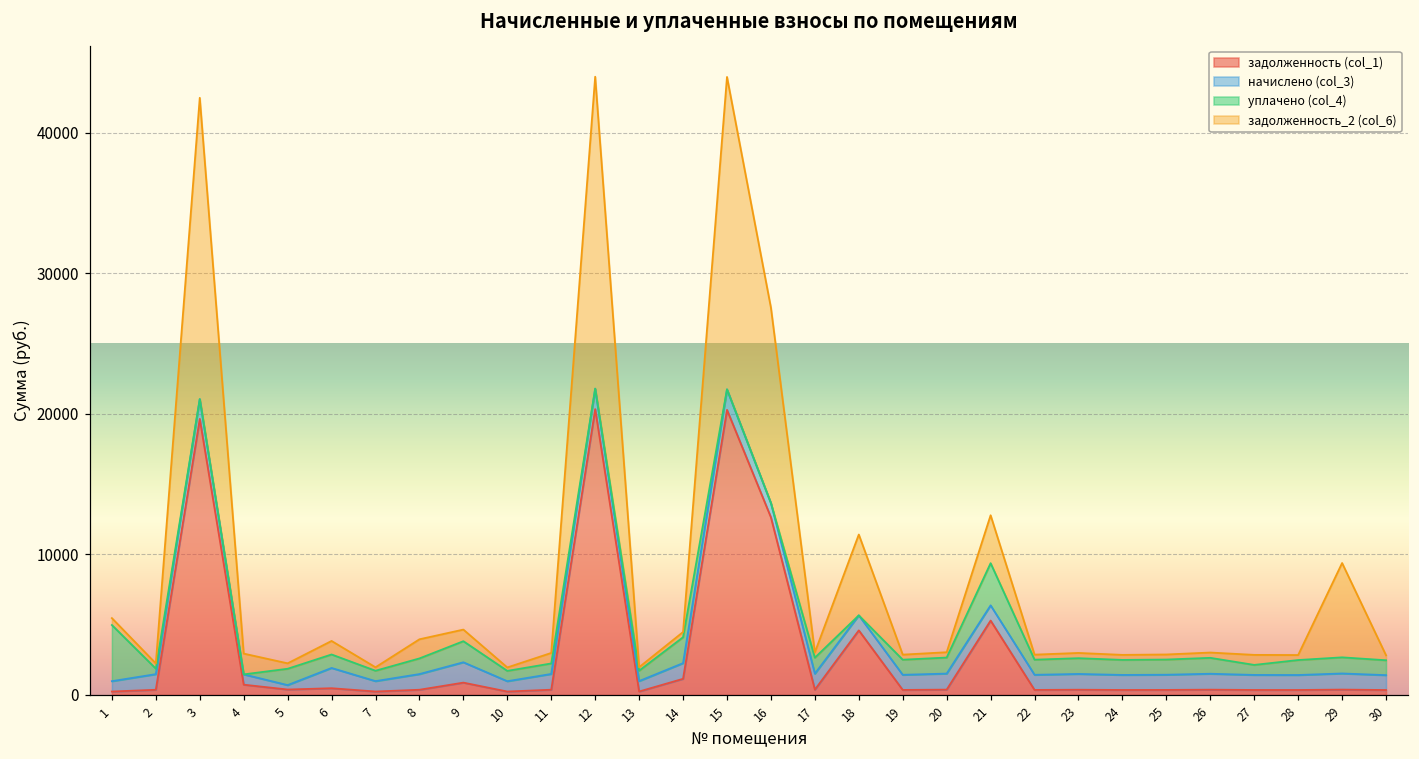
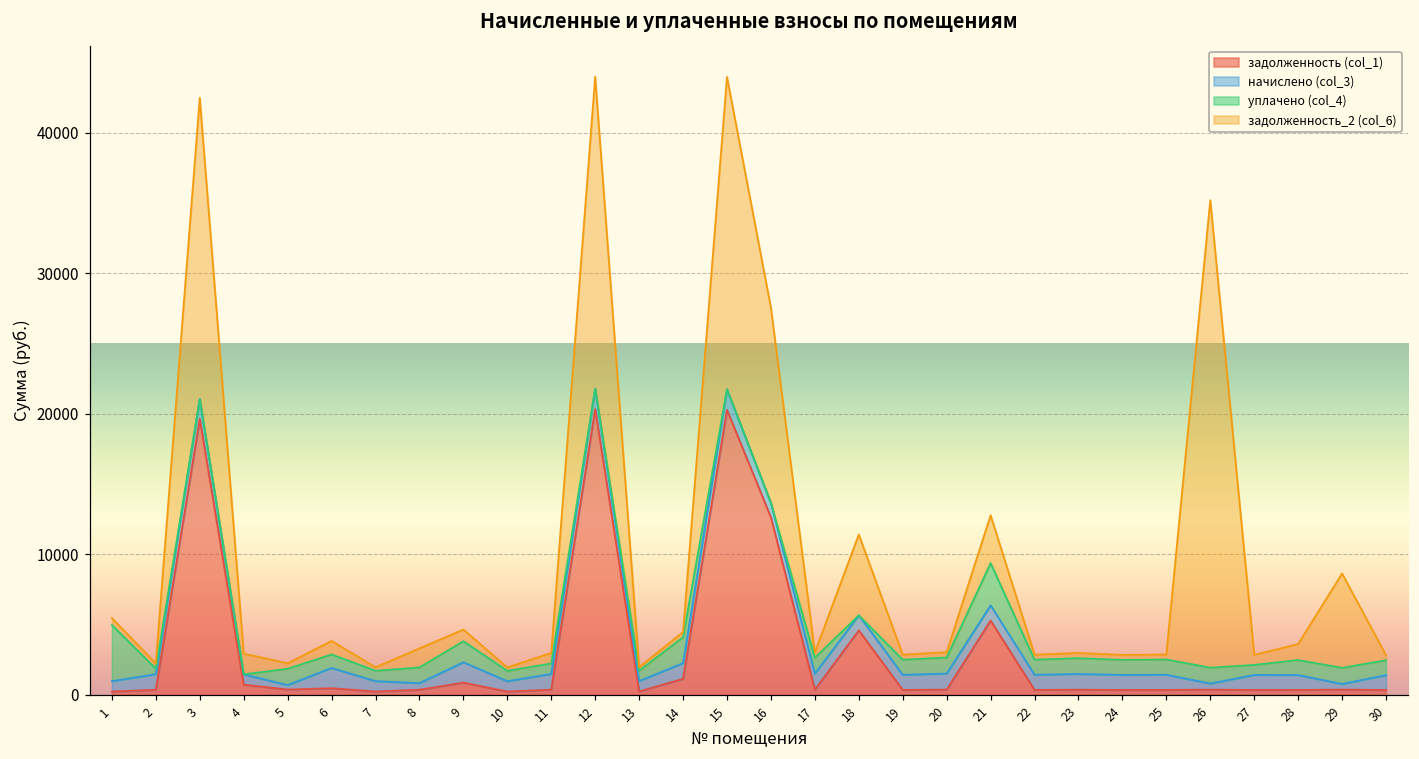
начислено (col_3), 8: 1100 -> 500
начислено (col_3), 26: 1100 -> 400
задолженность_2 (col_6), 26: 400 -> 33200
задолженность_2 (col_6), 28: 400 -> 1100
начислено (col_3), 29: 1100 -> 400
